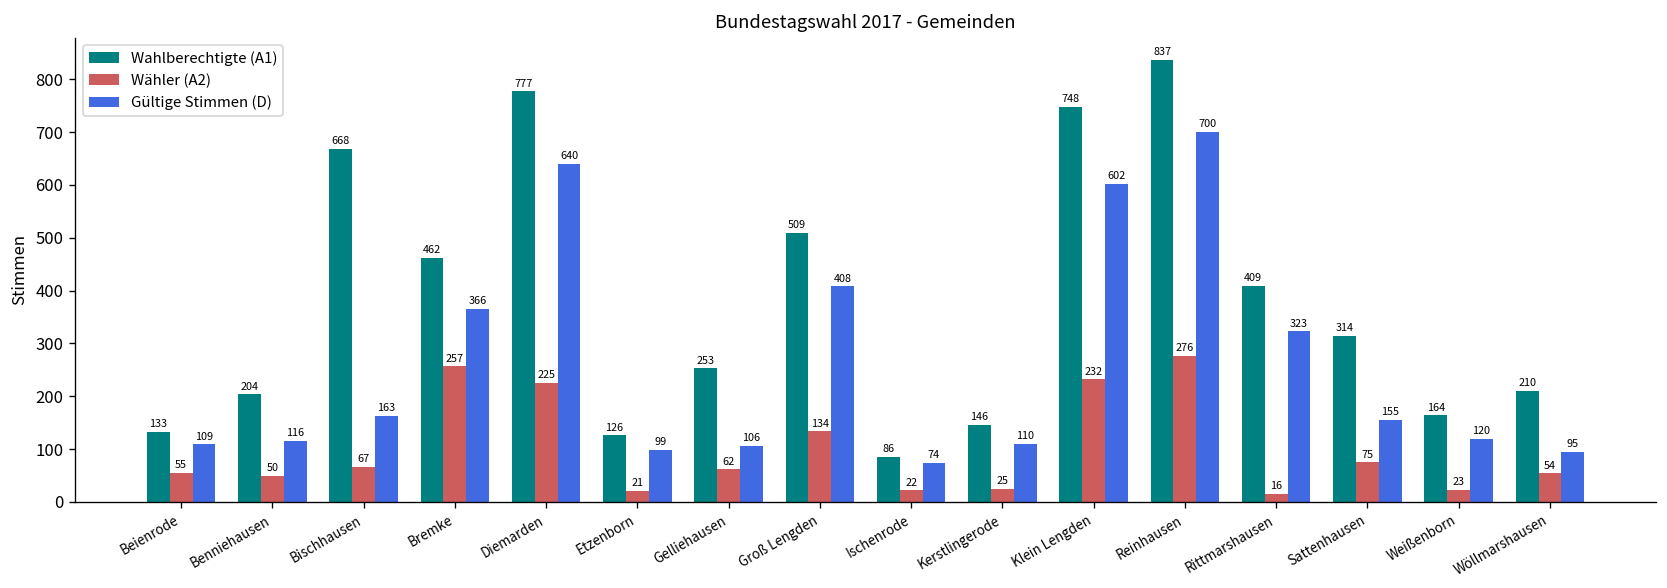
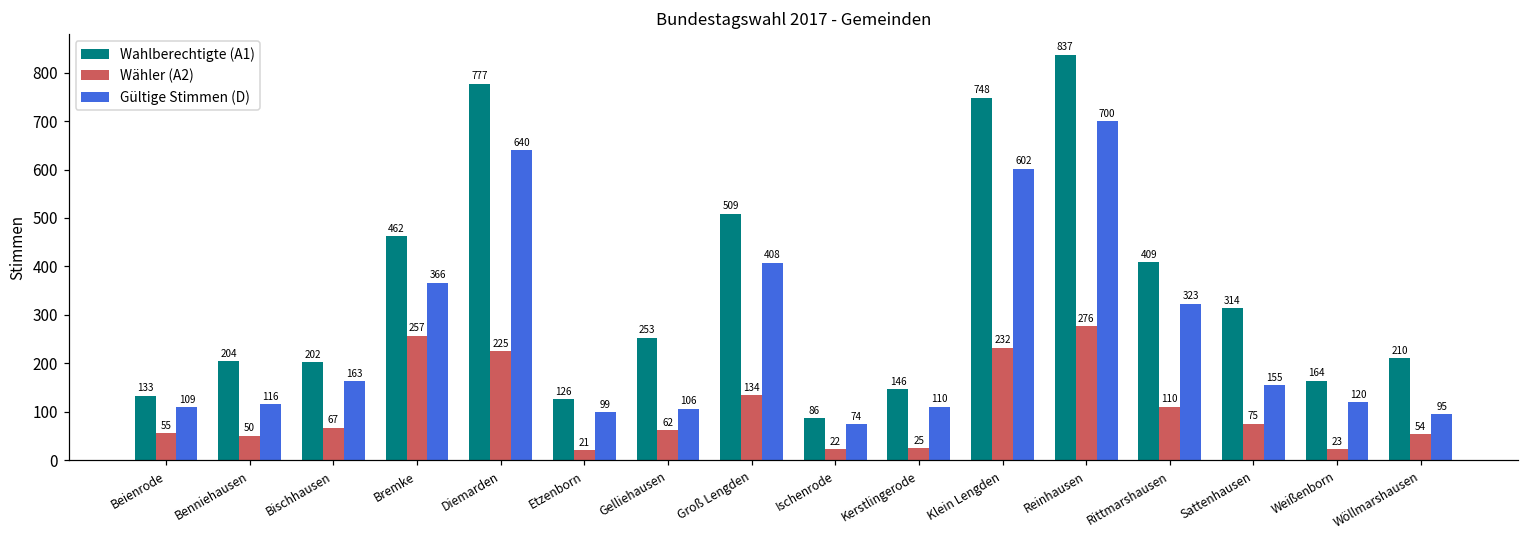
Wahlberechtigte (A1), Bischhausen: 668 -> 202
Wähler (A2), Rittmarshausen: 16 -> 110
